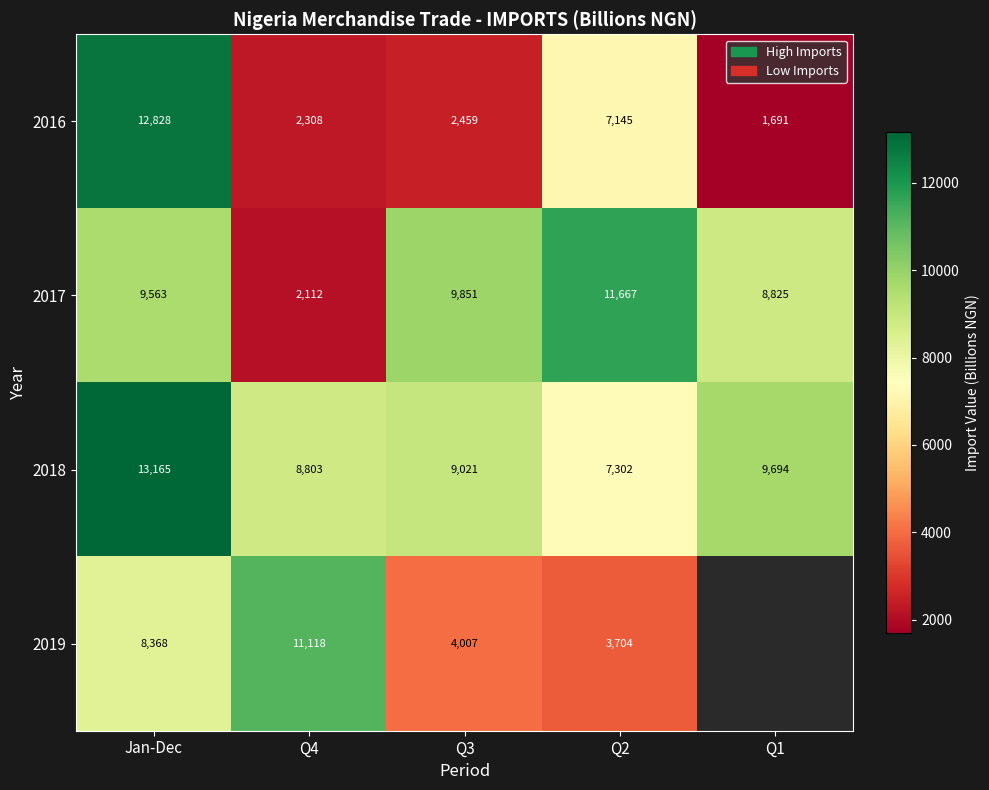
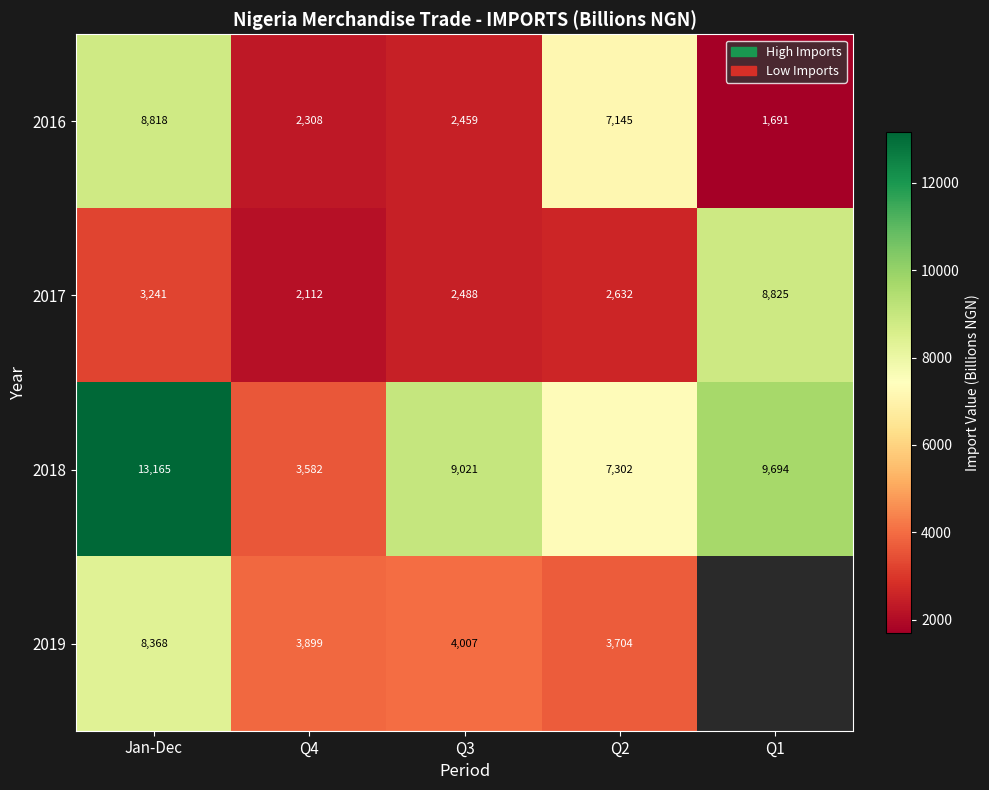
2016, Jan-Dec: 12,828 -> 8,818
2017, Jan-Dec: 9,563 -> 3,241
2017, Q3: 9,851 -> 2,488
2017, Q2: 11,667 -> 2,632
2018, Q4: 8,803 -> 3,582
2019, Q4: 11,118 -> 3,899
